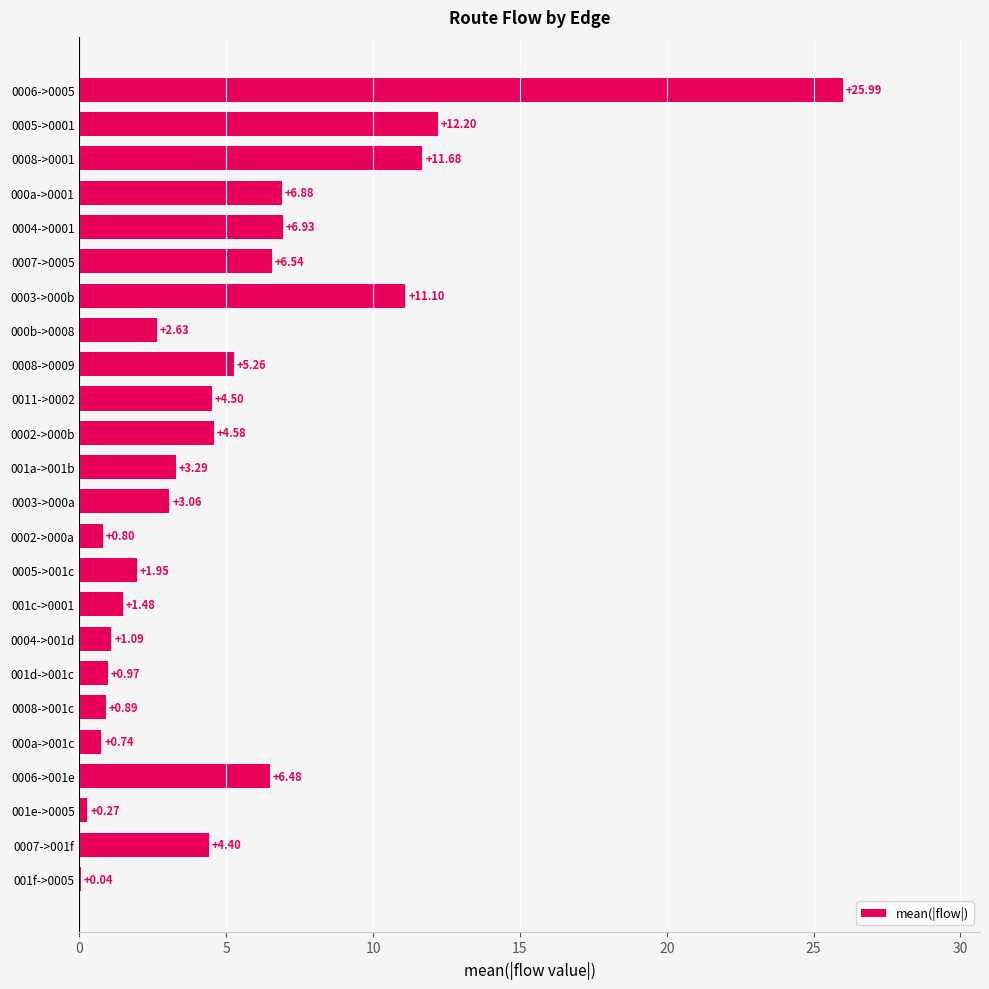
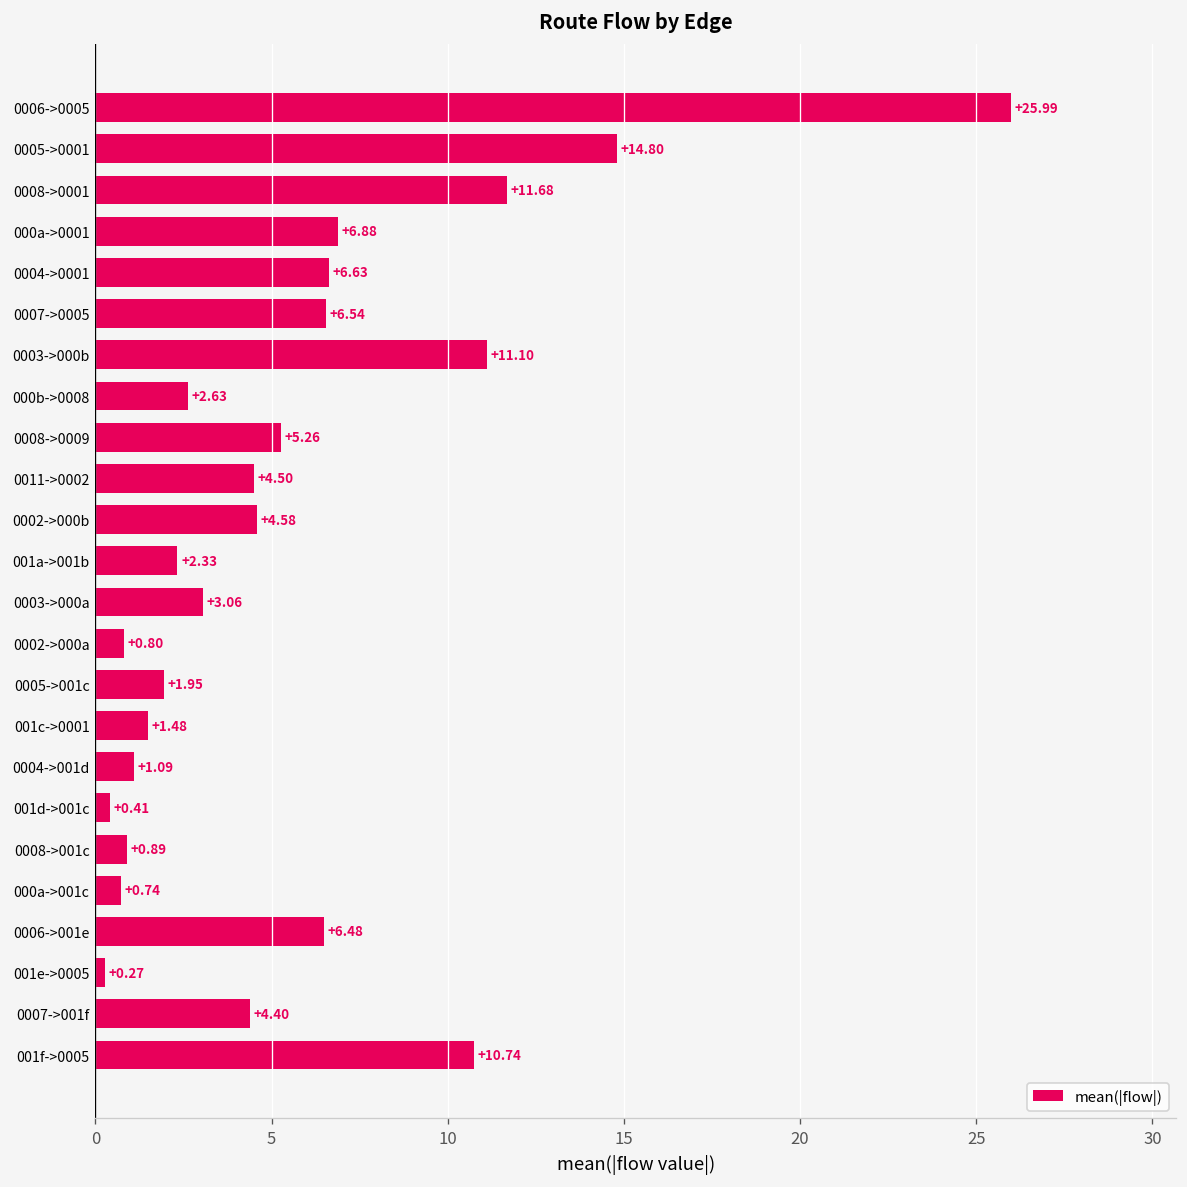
0005->0001: +12.20 -> +14.80
0004->0001: +6.93 -> +6.63
001a->001b: +3.29 -> +2.33
001d->001c: +0.97 -> +0.41
001f->0005: +0.04 -> +10.74
